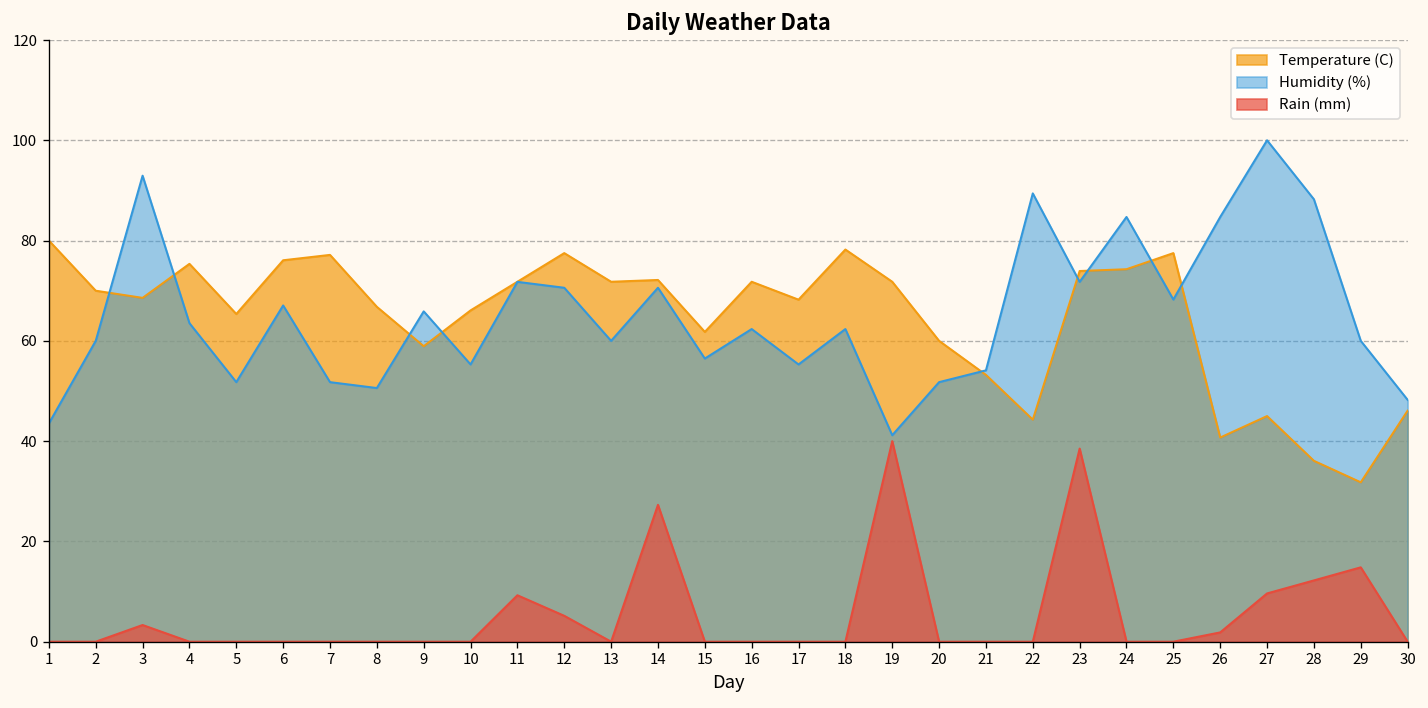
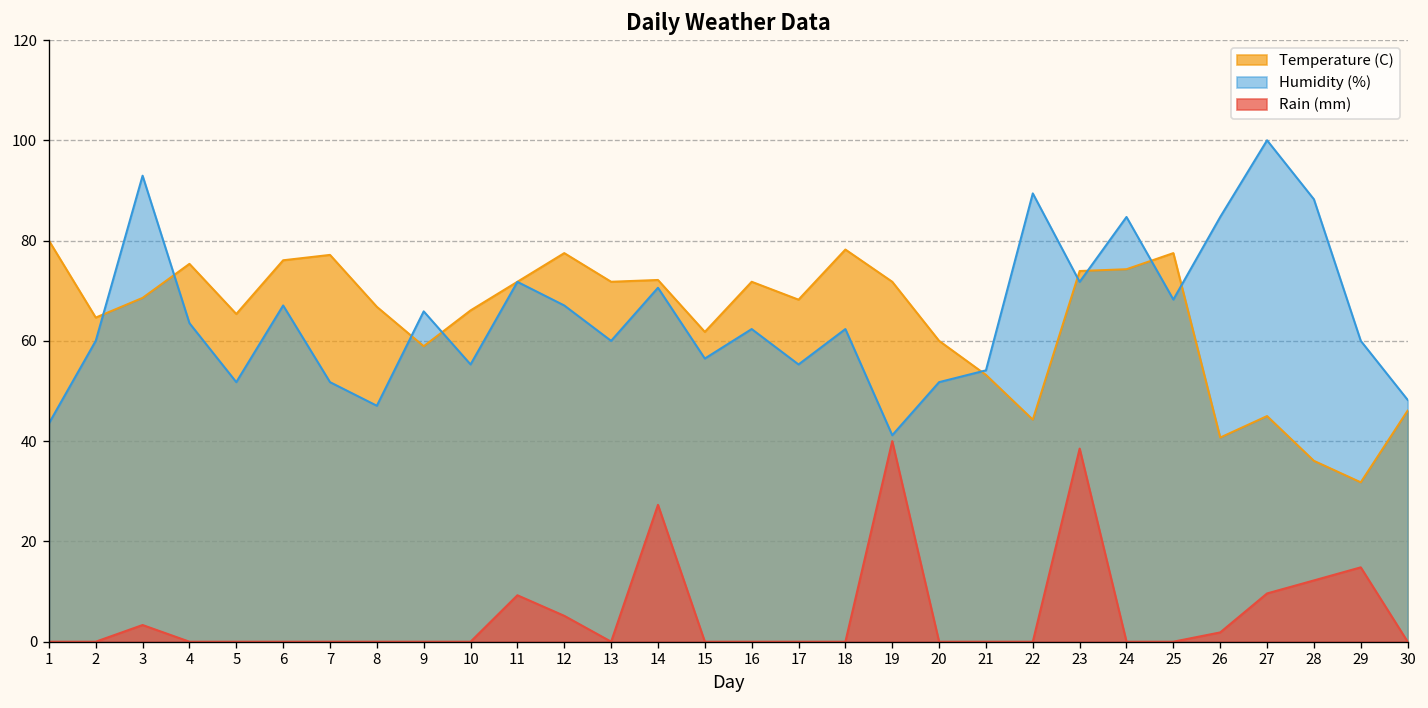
Temperature (C), 2: 70 -> 65
Humidity (%), 8: 51 -> 47
Humidity (%), 12: 71 -> 67
